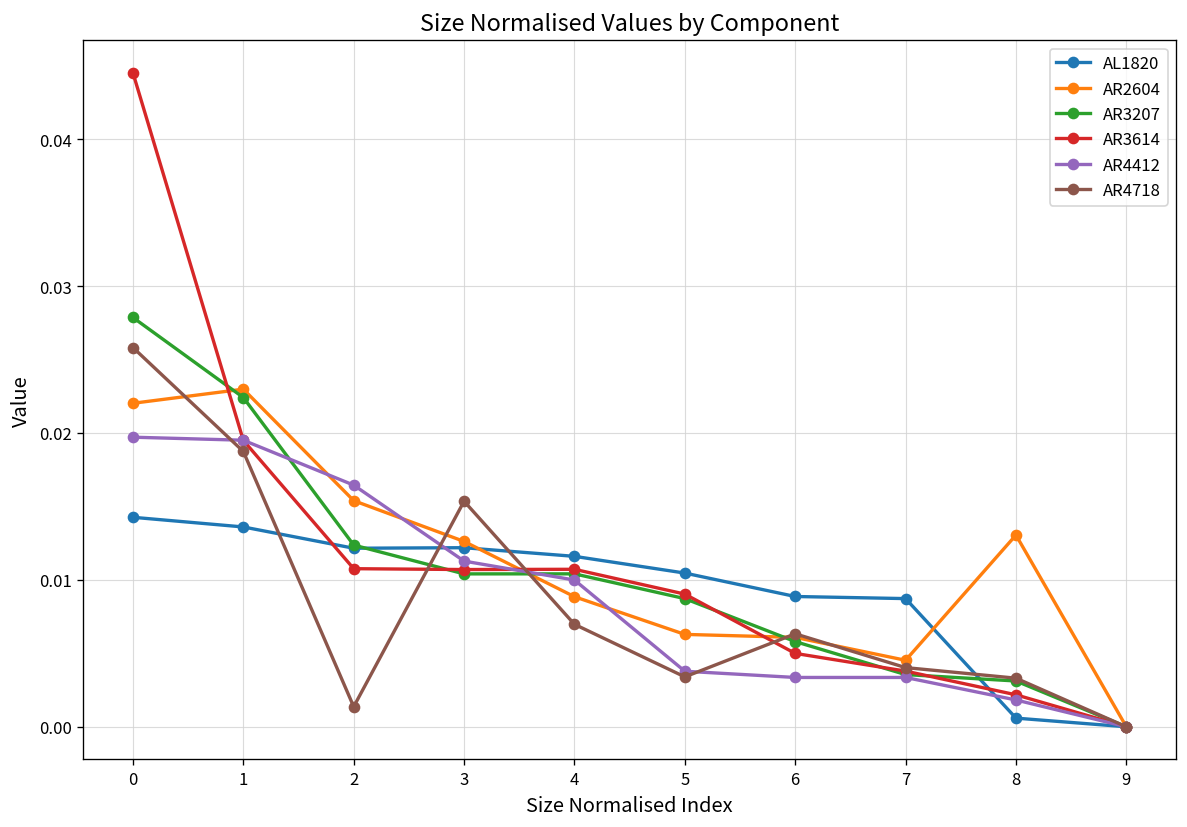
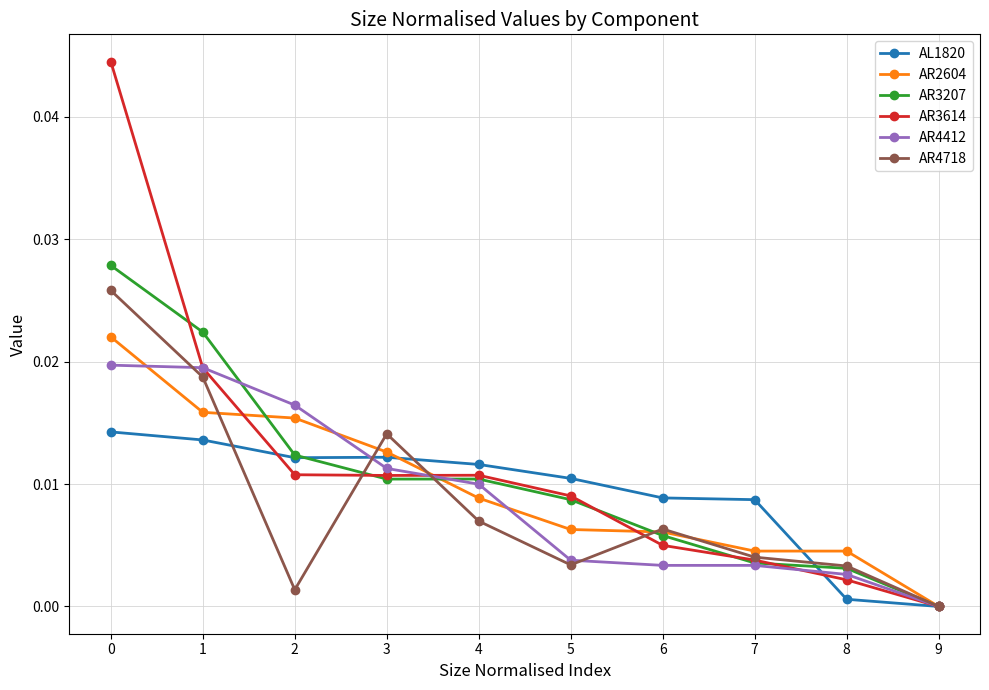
AR2604, 1: 0.0230 -> 0.0159
AR4718, 3: 0.0154 -> 0.0141
AR2604, 8: 0.0131 -> 0.0045
AR4412, 8: 0.0018 -> 0.0026
